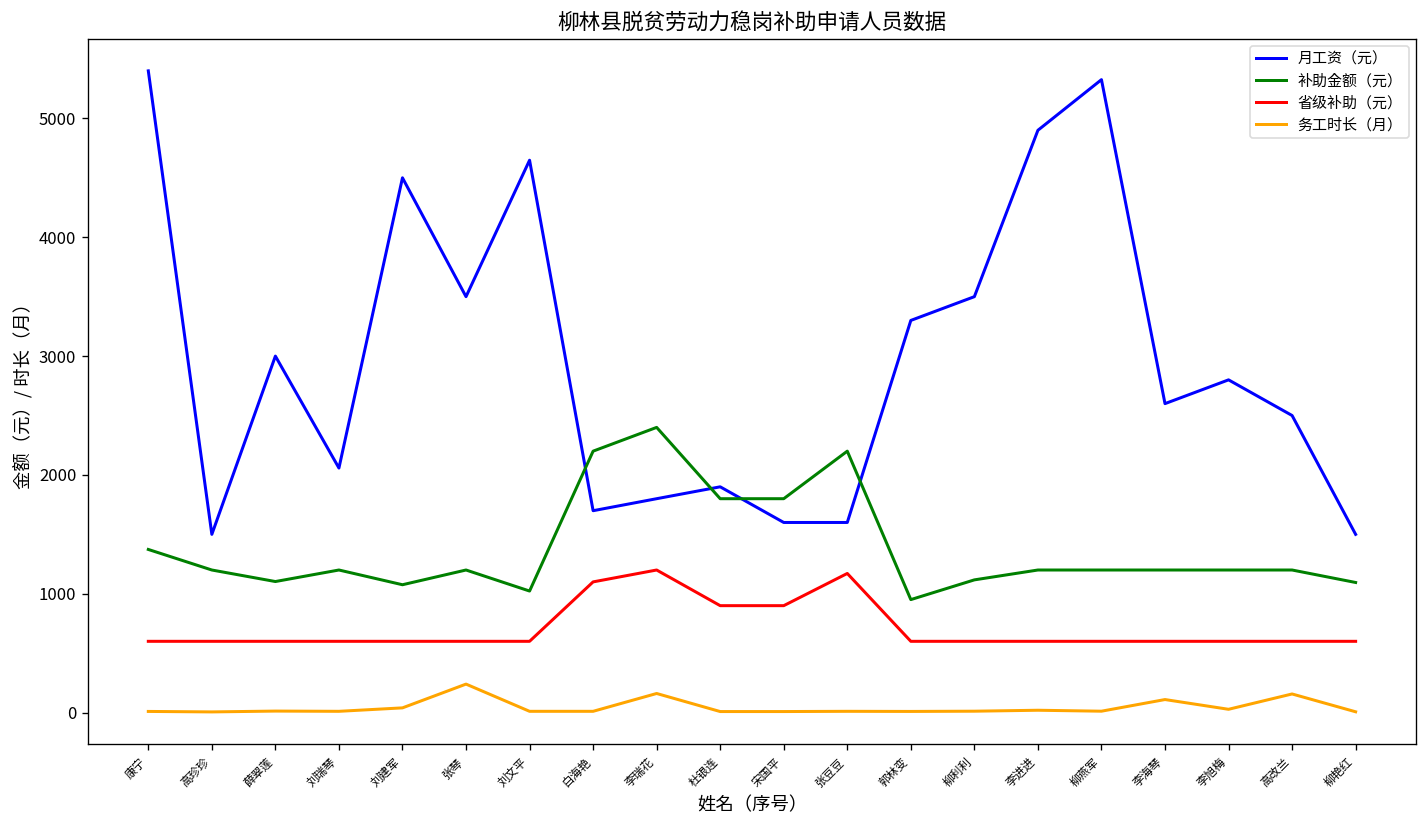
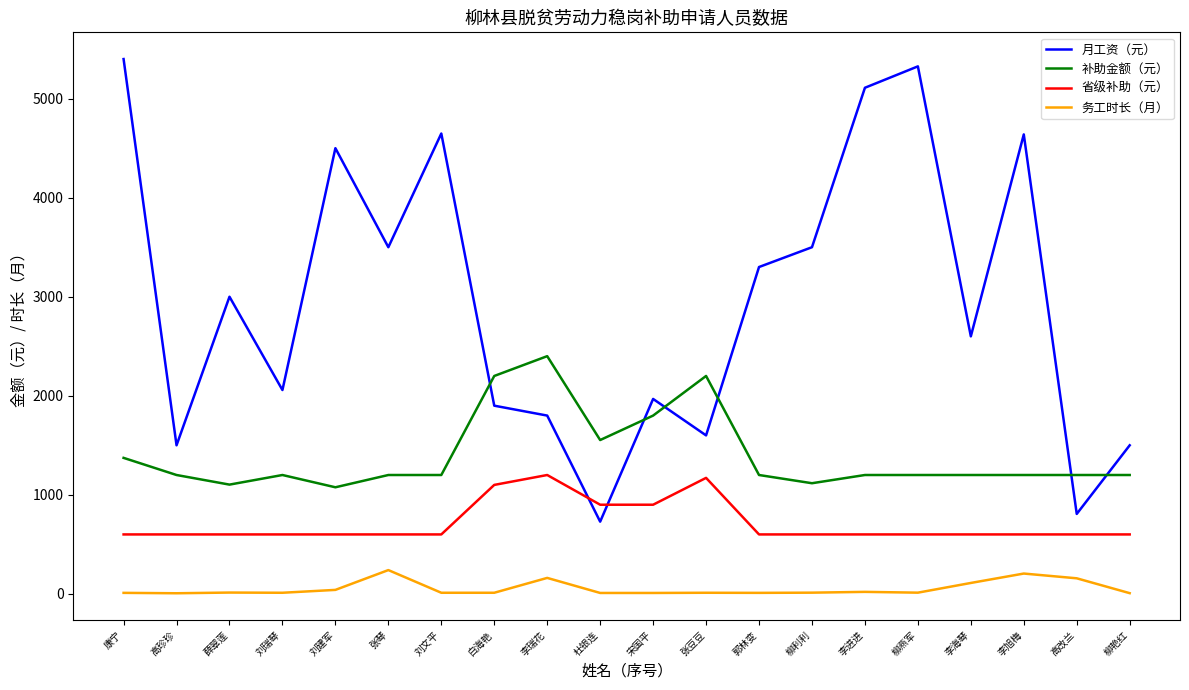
补助金额（元）, 刘文平: 1000 -> 1200
月工资（元）, 白海艳: 1700 -> 1900
月工资（元）, 杜银连: 1900 -> 700
补助金额（元）, 杜银连: 1800 -> 1600
月工资（元）, 宋国平: 1600 -> 2000
补助金额（元）, 郭林变: 1000 -> 1200
月工资（元）, 李进进: 4900 -> 5100
月工资（元）, 李旭梅: 2800 -> 4600
务工时长（月）, 李旭梅: 0 -> 200
月工资（元）, 高改兰: 2500 -> 800
补助金额（元）, 柳艳红: 1100 -> 1200
